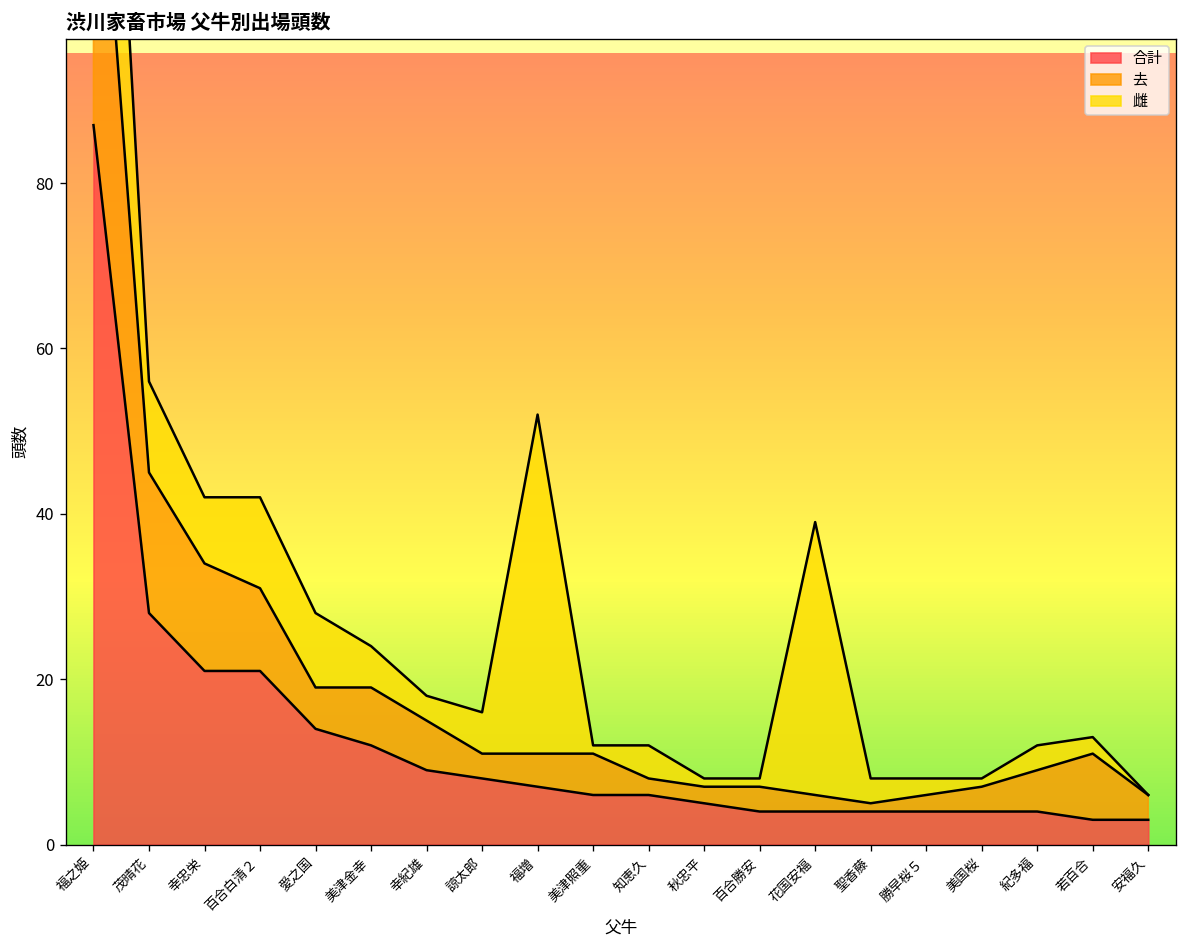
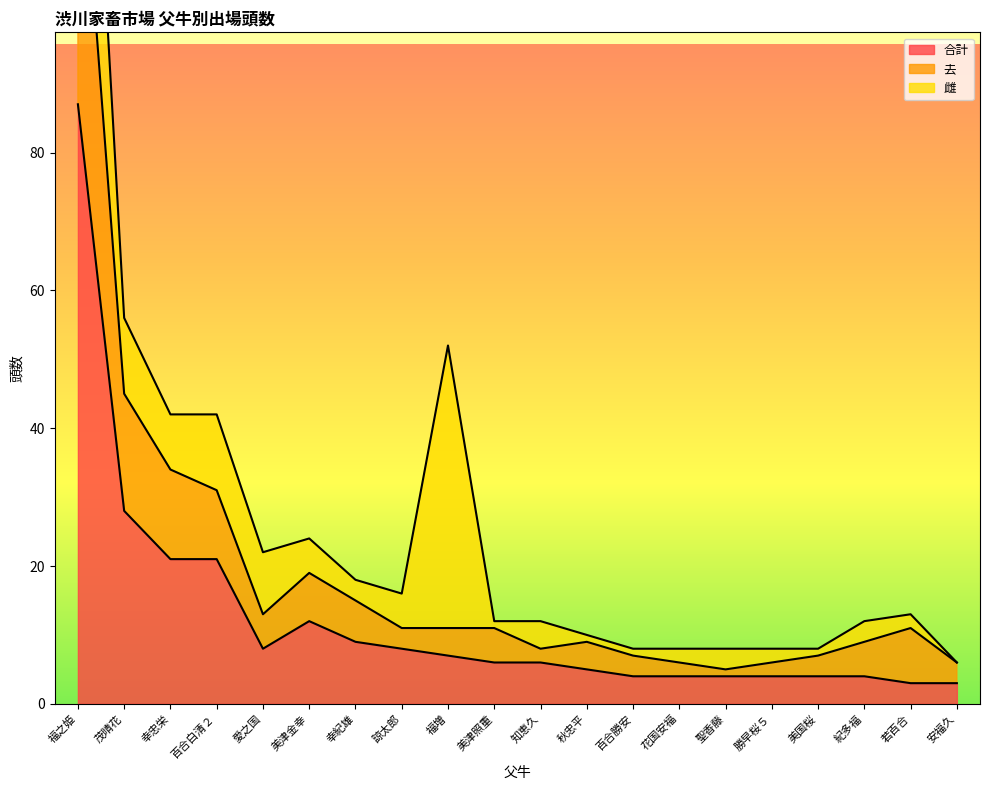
合計, 愛之国: 14 -> 8
去, 秋忠平: 2 -> 4
雌, 花国安福: 33 -> 2
